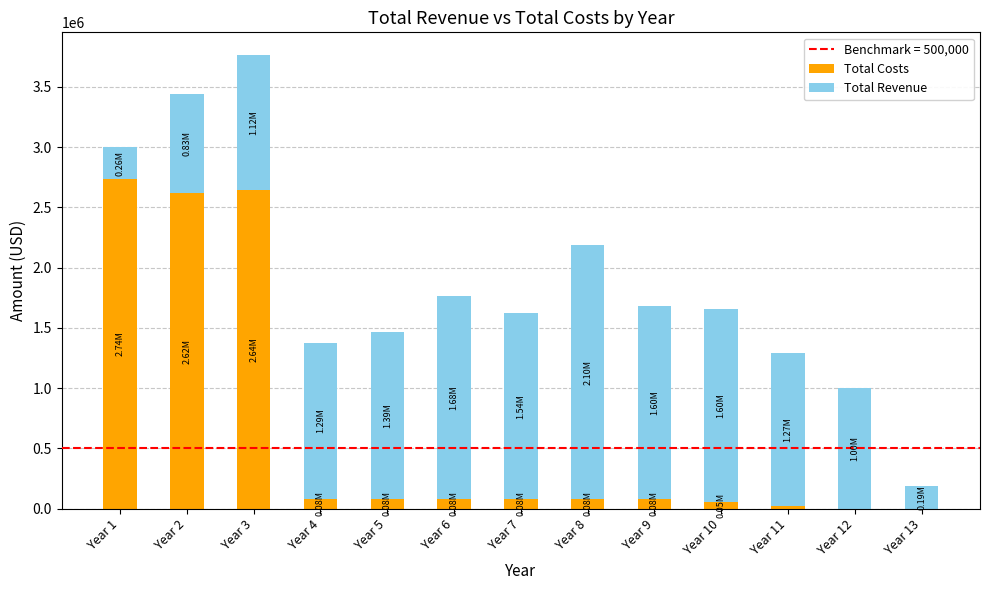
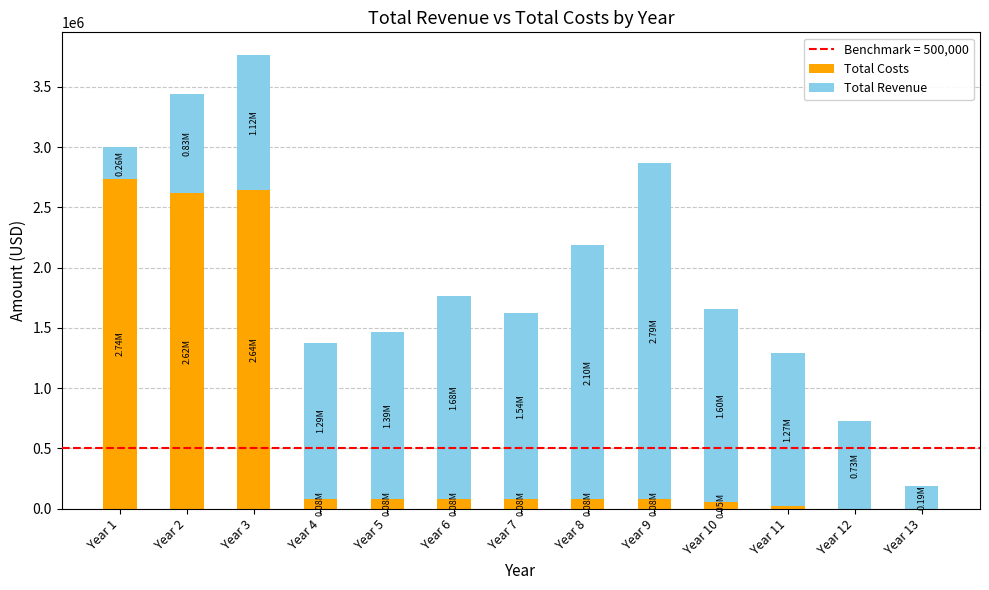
Total Revenue, Year 9: 1.60M -> 2.79M
Total Revenue, Year 12: 1.00M -> 0.73M
